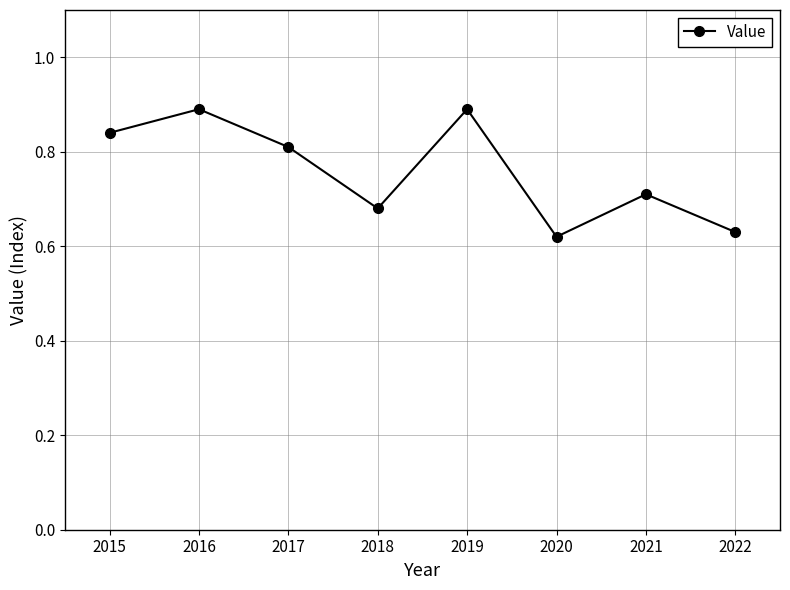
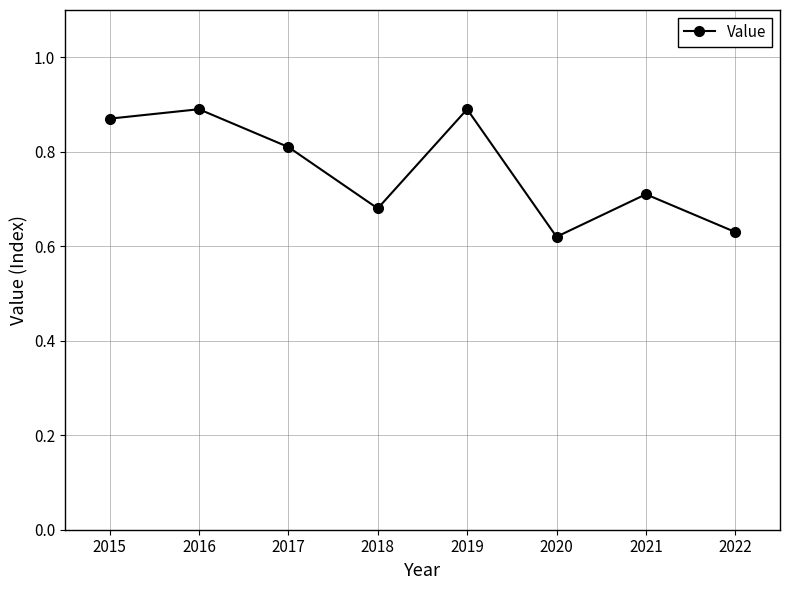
2015: 0.84 -> 0.87
